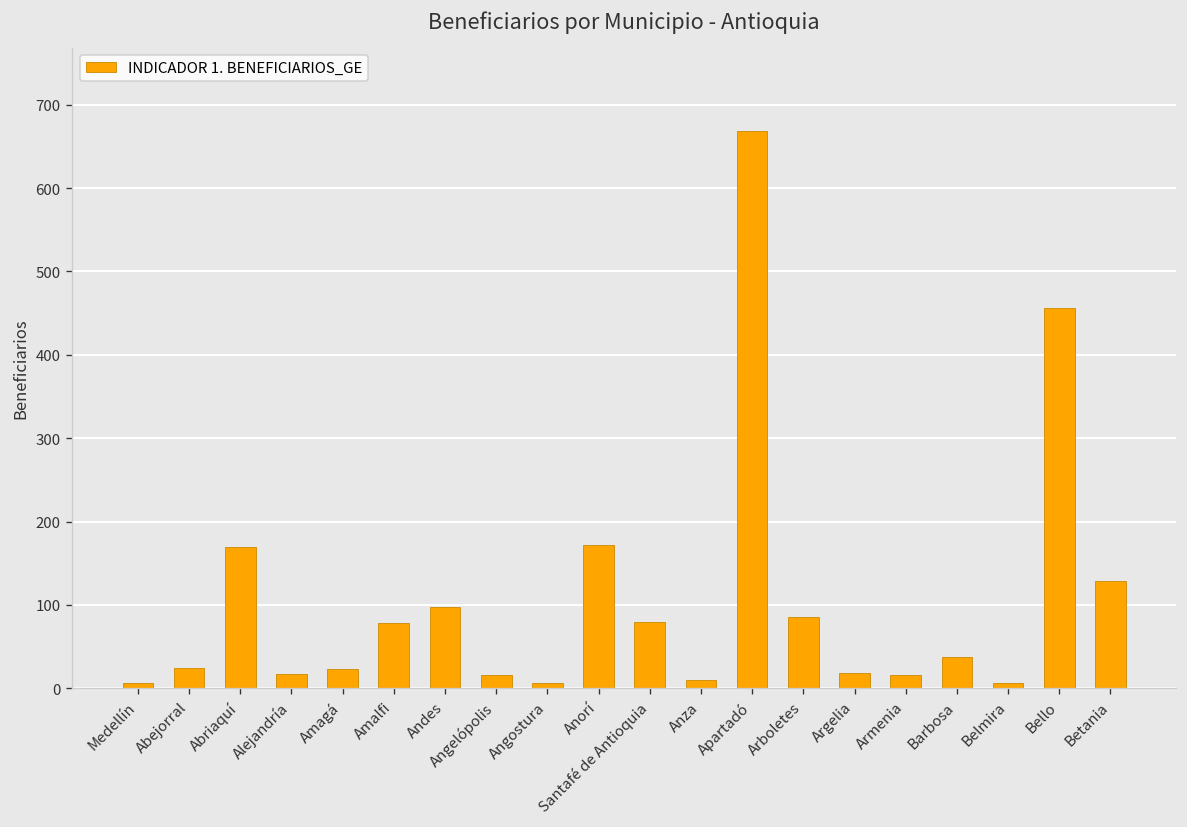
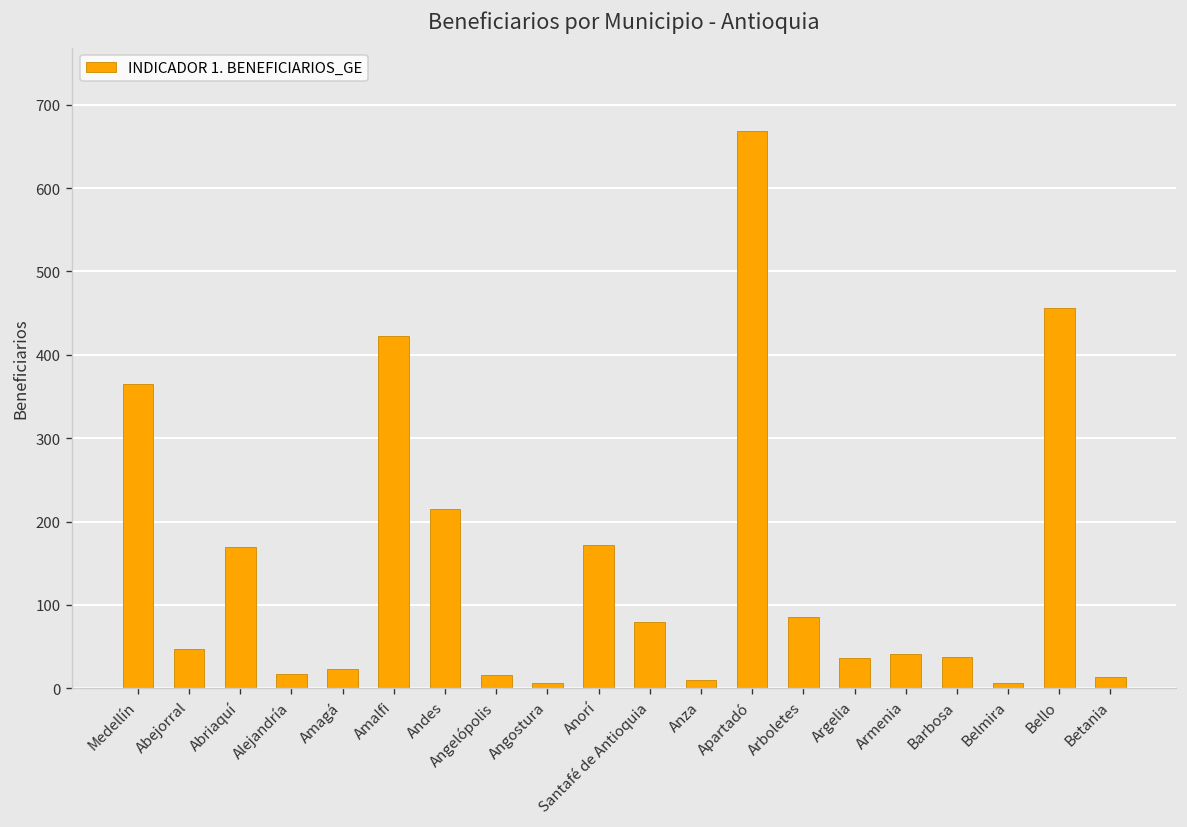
Medellín: 10 -> 370
Abejorral: 20 -> 50
Amalfi: 80 -> 420
Andes: 100 -> 220
Argelia: 20 -> 40
Armenia: 20 -> 40
Betania: 130 -> 10
